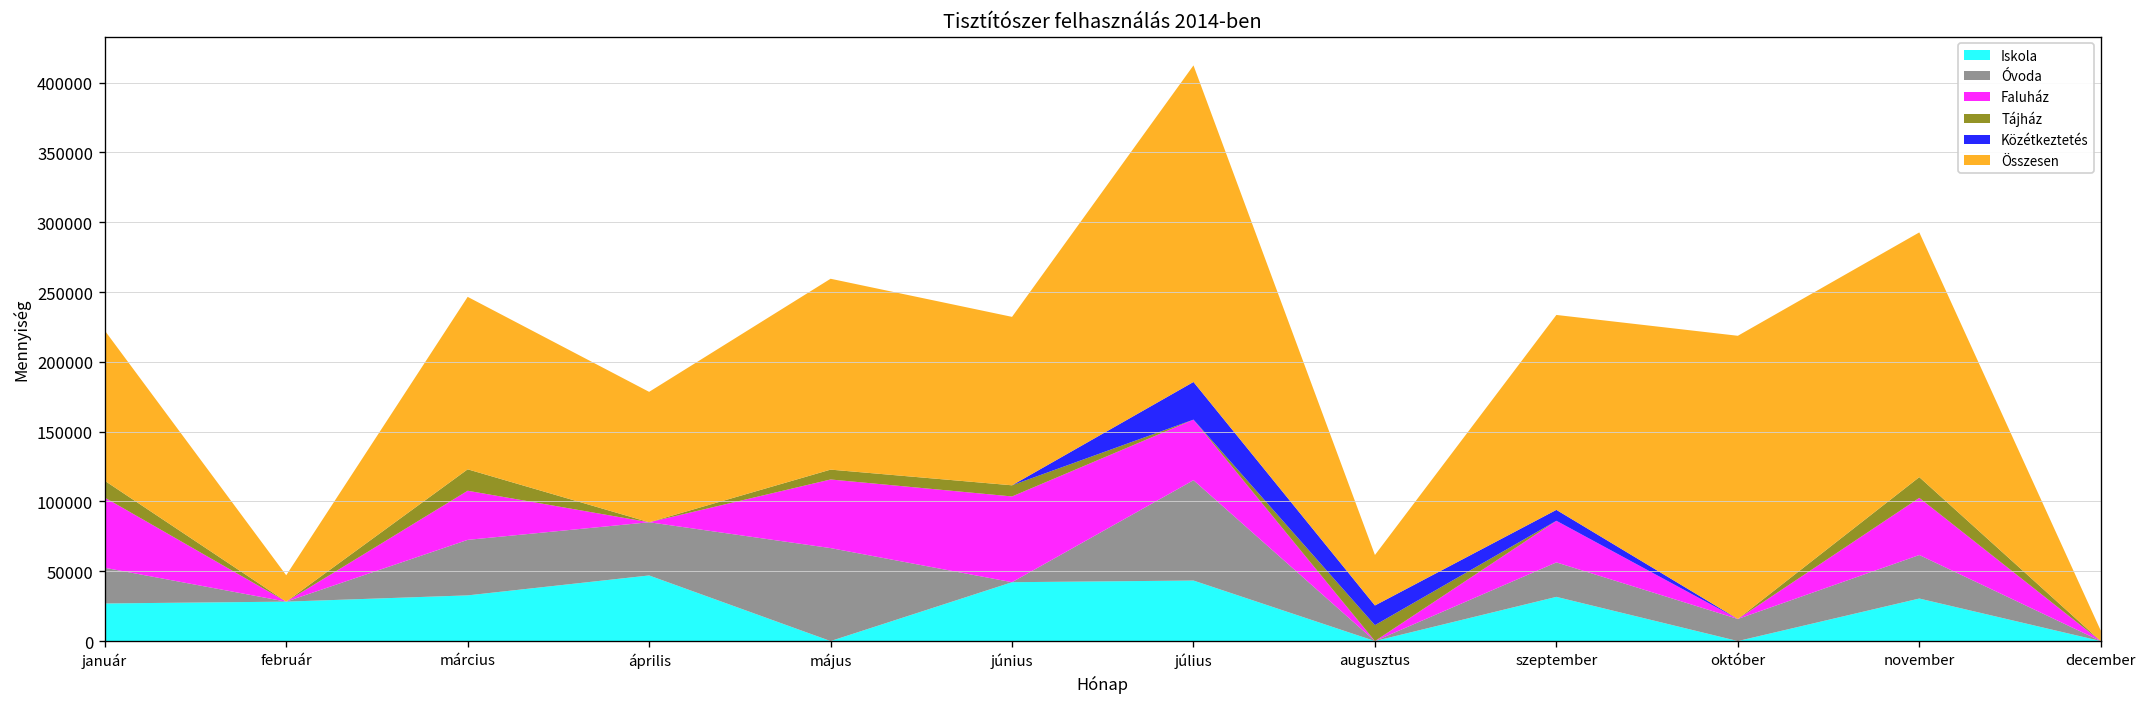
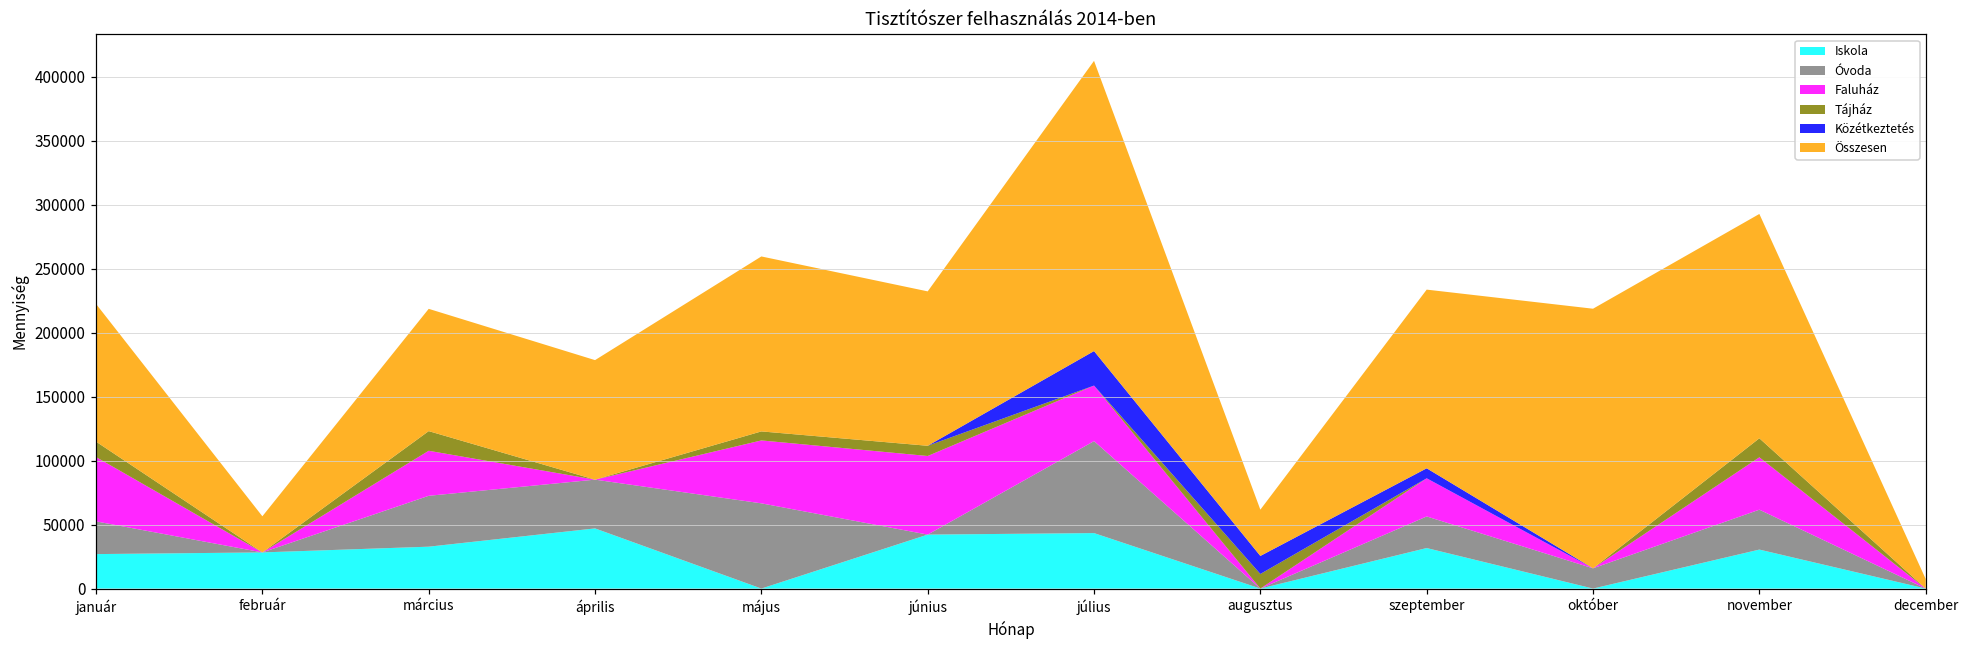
Összesen, február: 19000 -> 28000
Összesen, március: 124000 -> 96000
